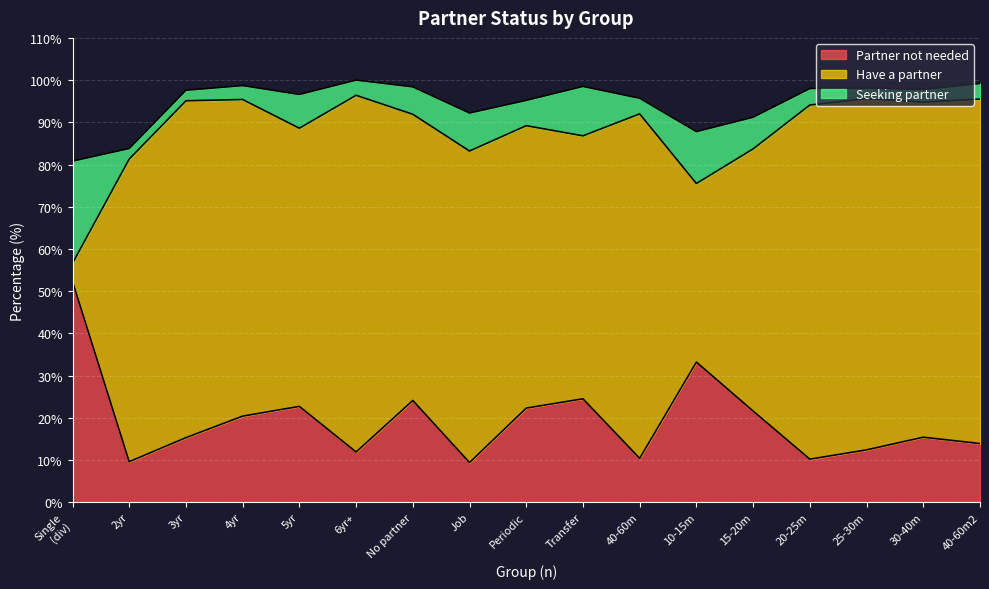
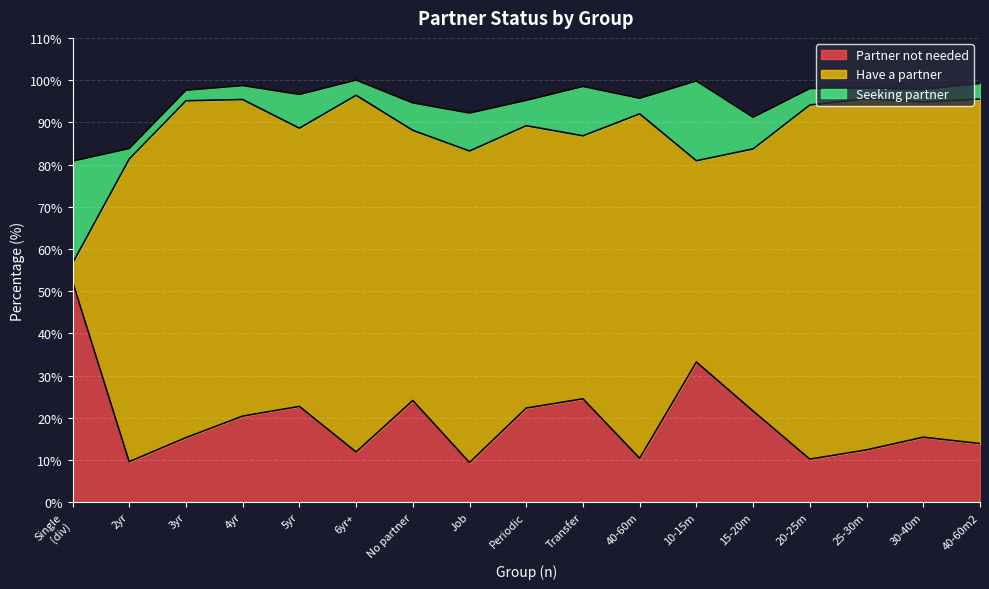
Have a partner, No partner: 68% -> 64%
Have a partner, 10-15m: 42% -> 48%
Seeking partner, 10-15m: 12% -> 19%
